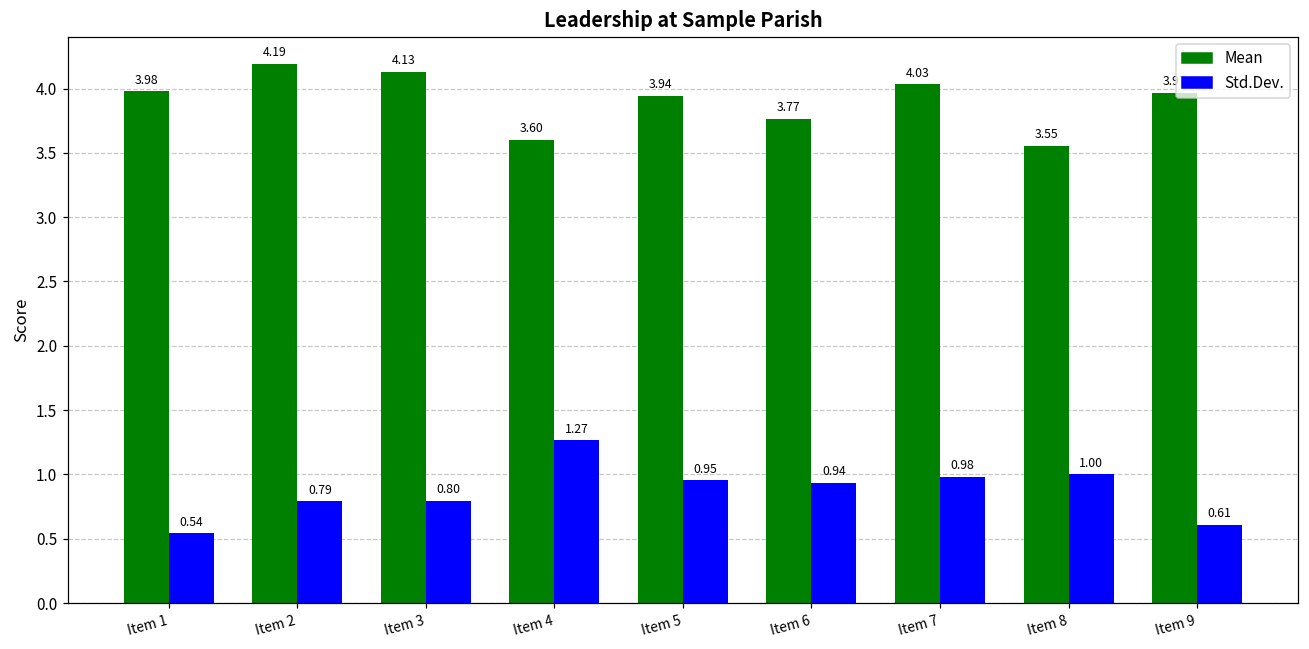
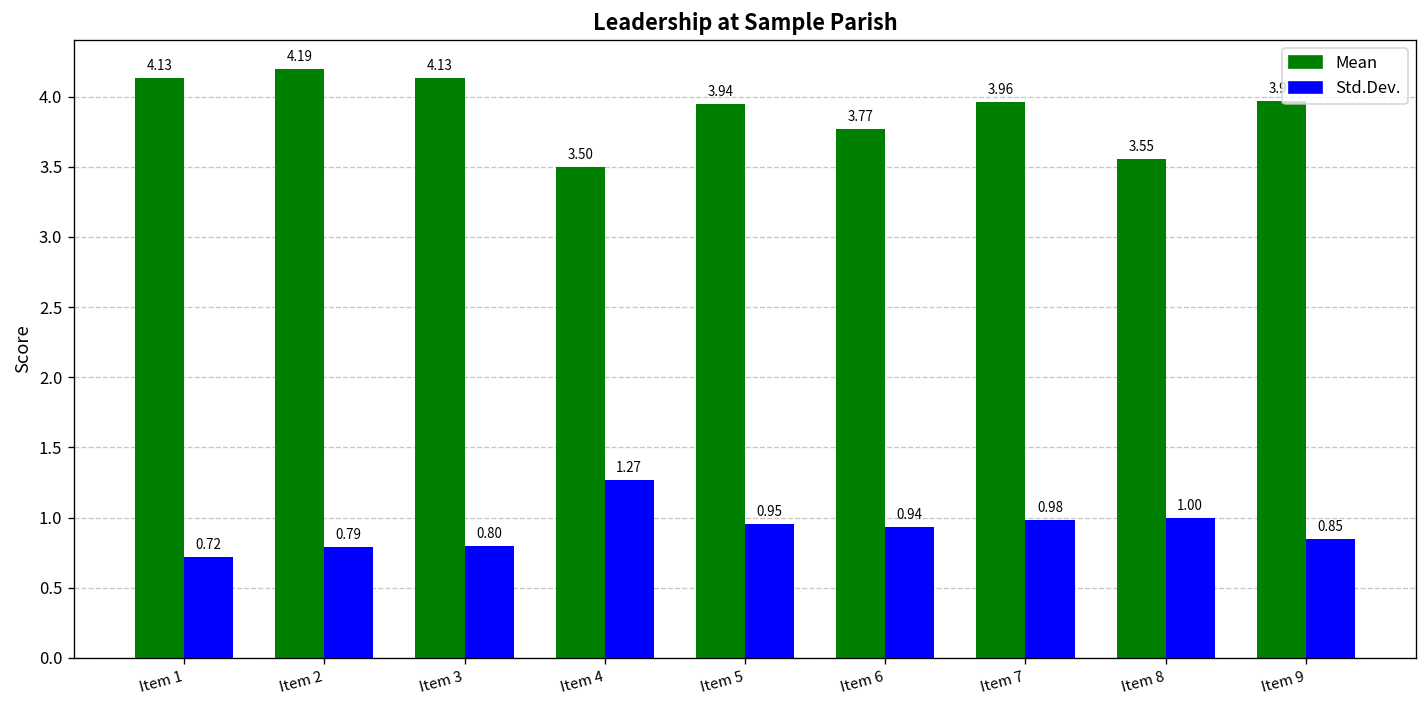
Mean, Item 1: 3.98 -> 4.13
Std.Dev., Item 1: 0.54 -> 0.72
Mean, Item 4: 3.60 -> 3.50
Mean, Item 7: 4.03 -> 3.96
Std.Dev., Item 9: 0.61 -> 0.85
